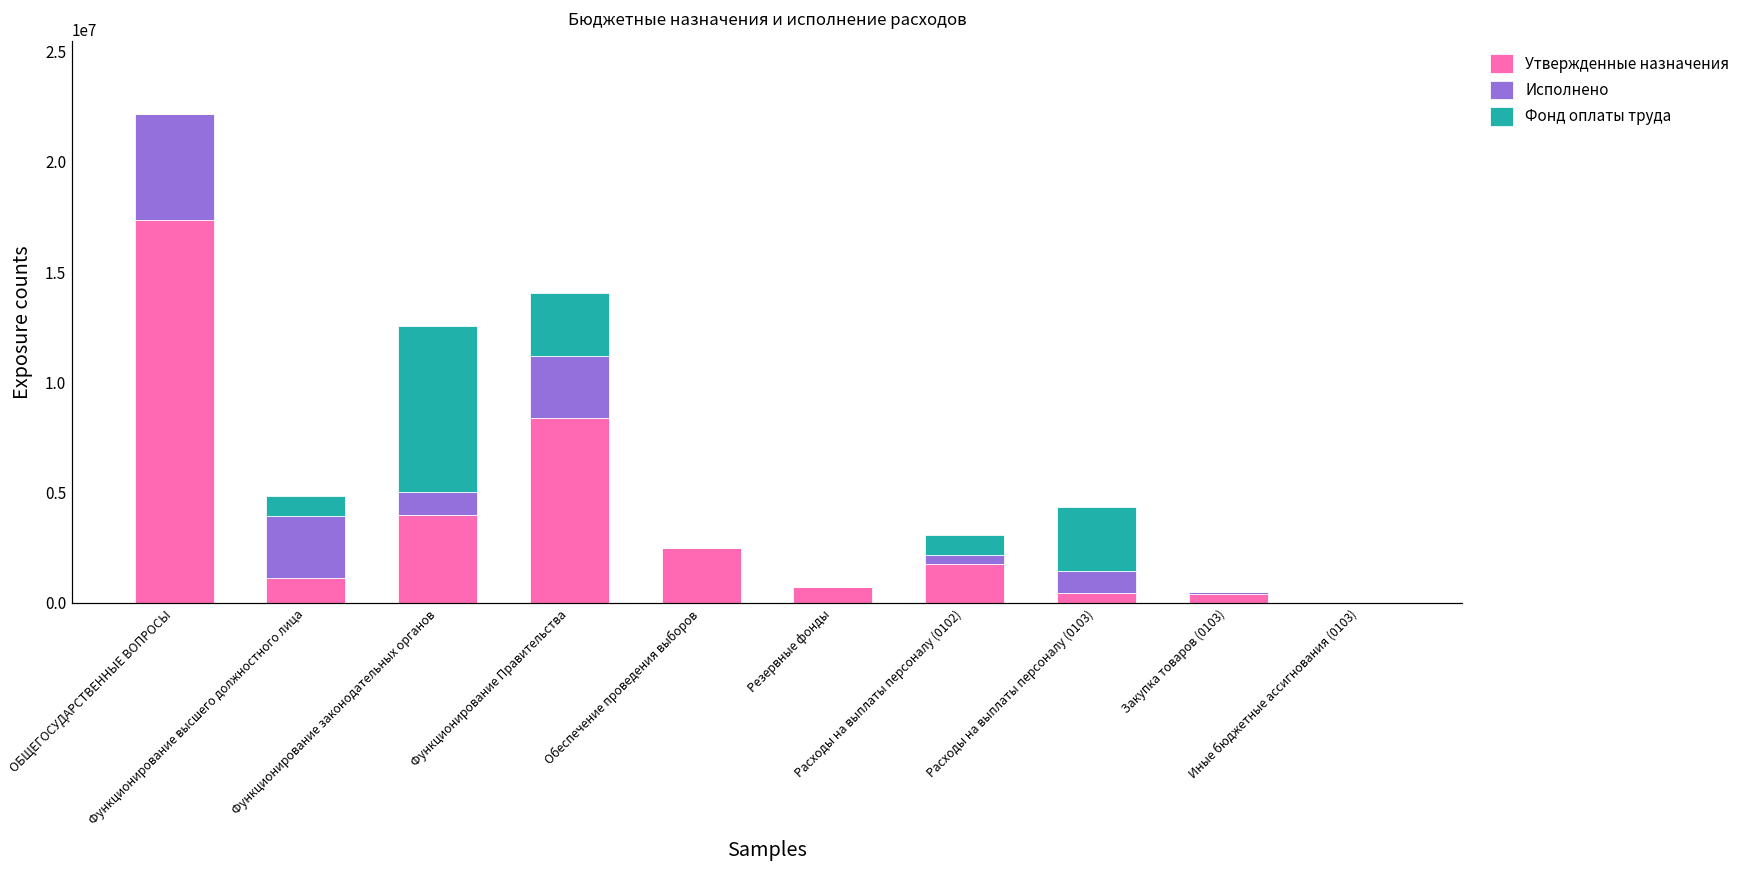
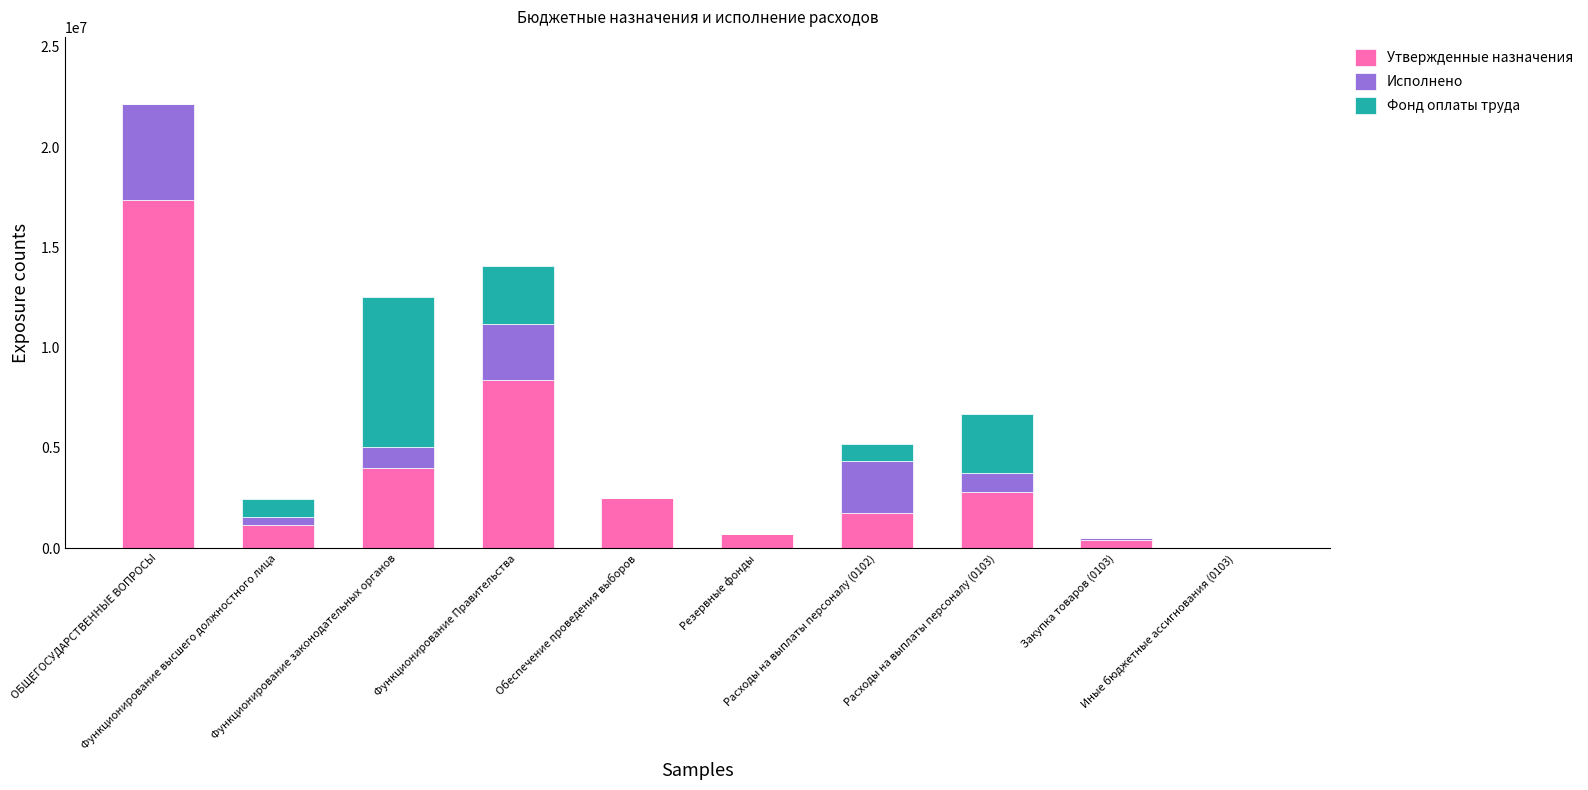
Исполнено, Функционирование высшего должностного лица: 2800000 -> 400000
Исполнено, Расходы на выплаты персоналу (0102): 400000 -> 2600000
Утвержденные назначения, Расходы на выплаты персоналу (0103): 500000 -> 2800000
